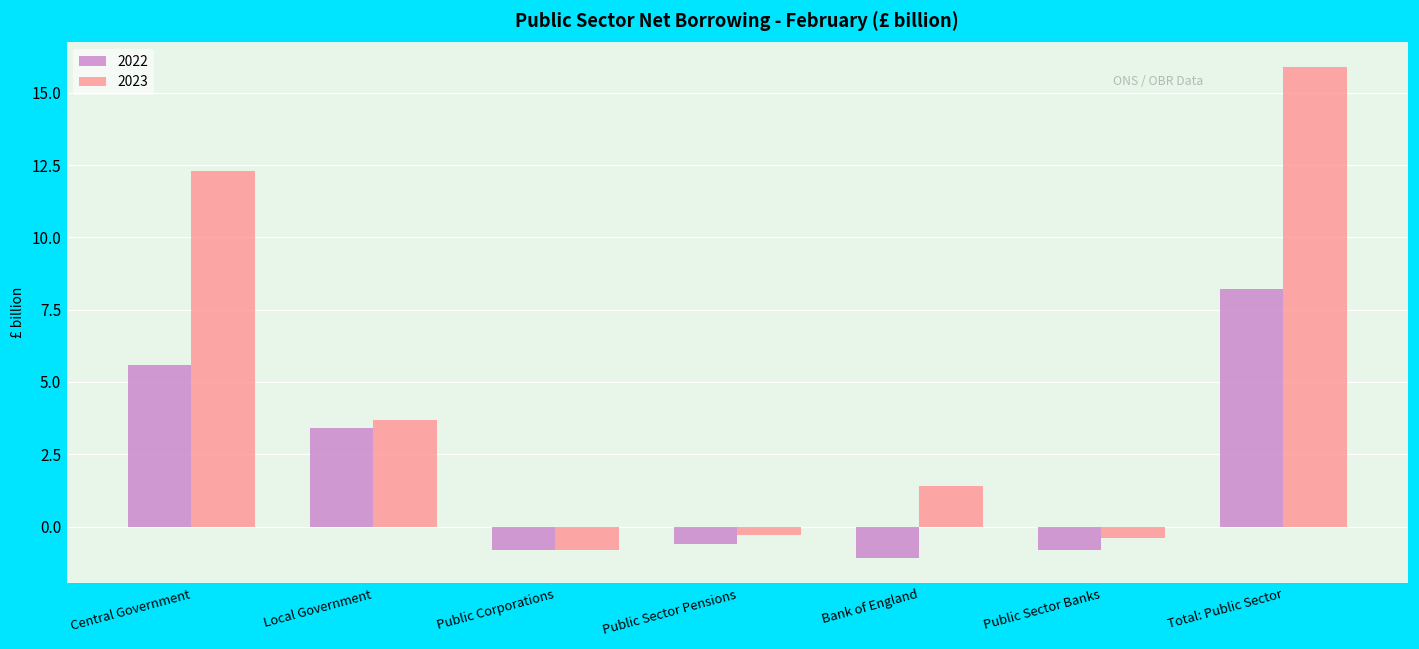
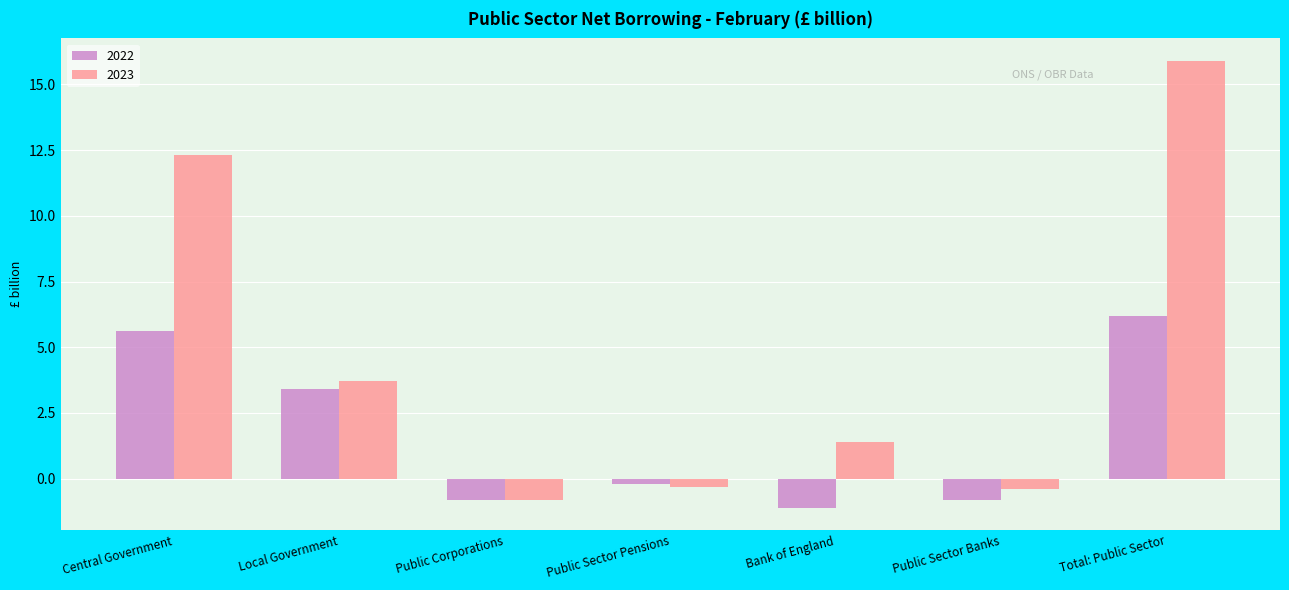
2022, Public Sector Pensions: -0.6 -> -0.2
2022, Total: Public Sector: 8.2 -> 6.2
